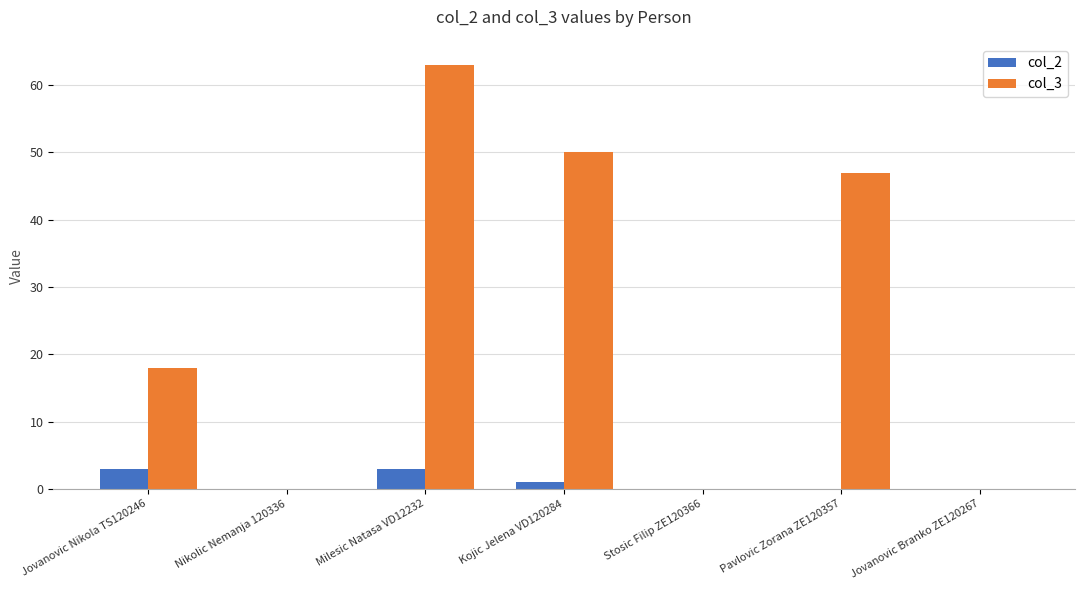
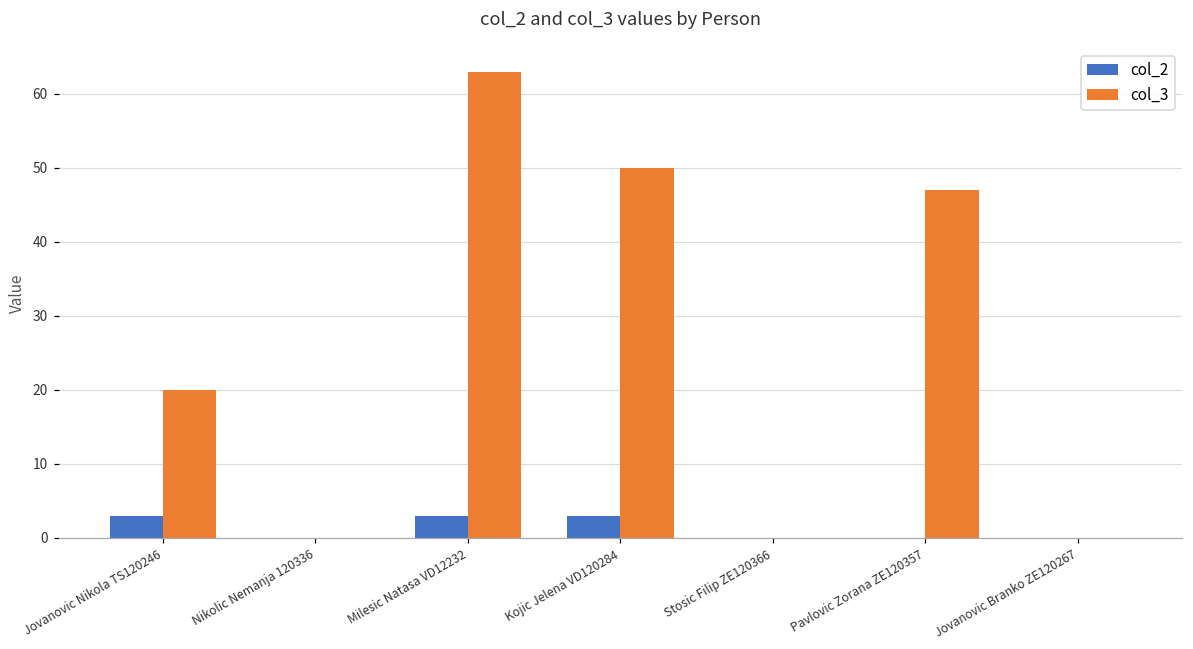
col_3, Jovanovic Nikola TS120246: 18 -> 20
col_2, Kojic Jelena VD120284: 1 -> 3
